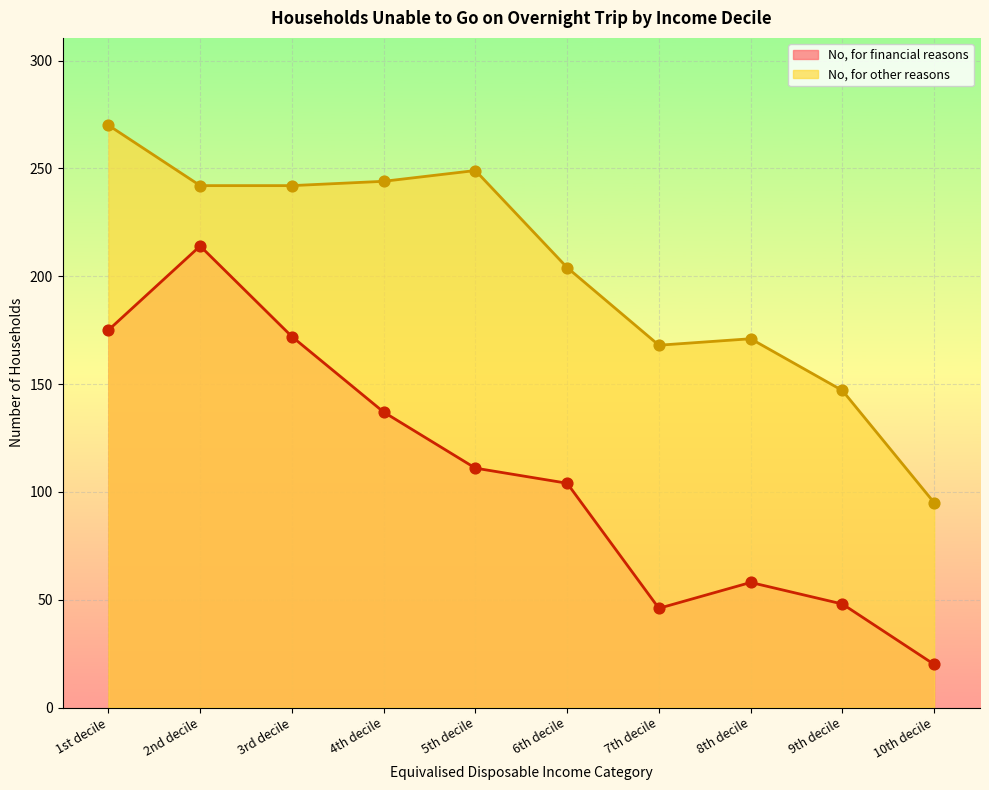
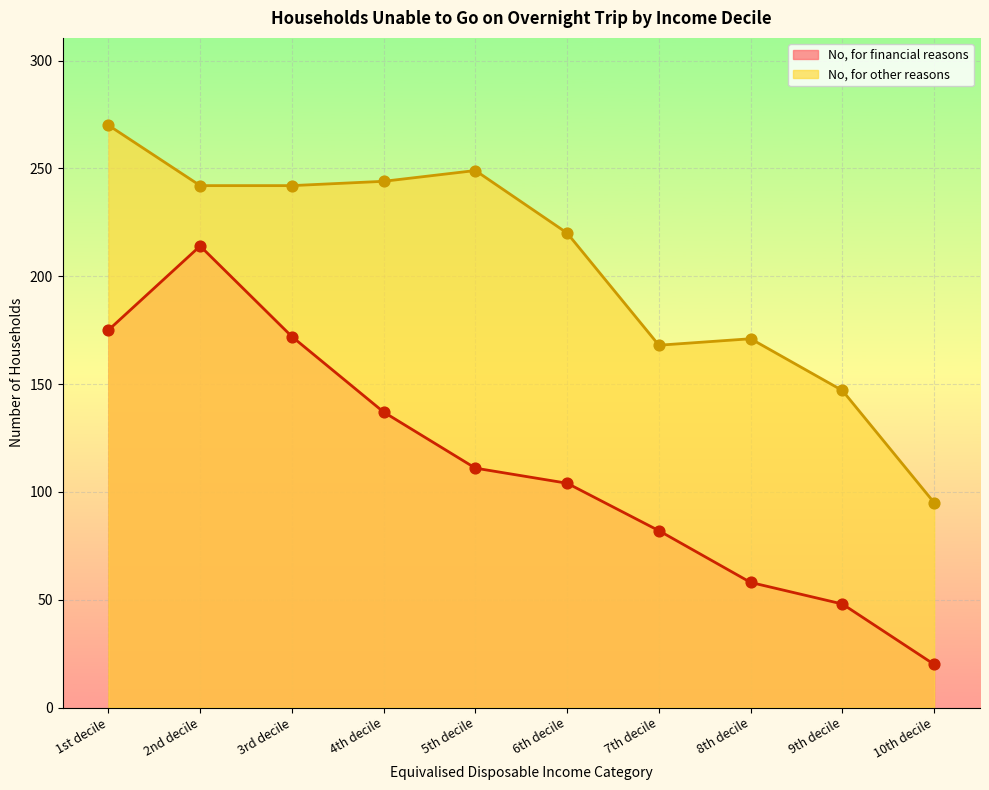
No, for other reasons, 6th decile: 204 -> 220
No, for financial reasons, 7th decile: 46 -> 82
